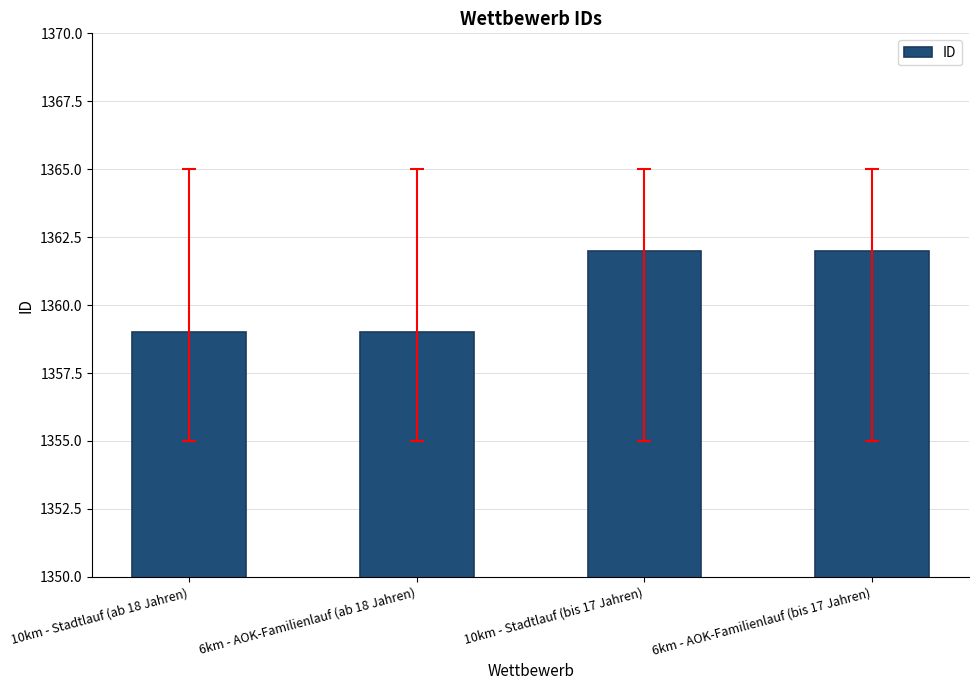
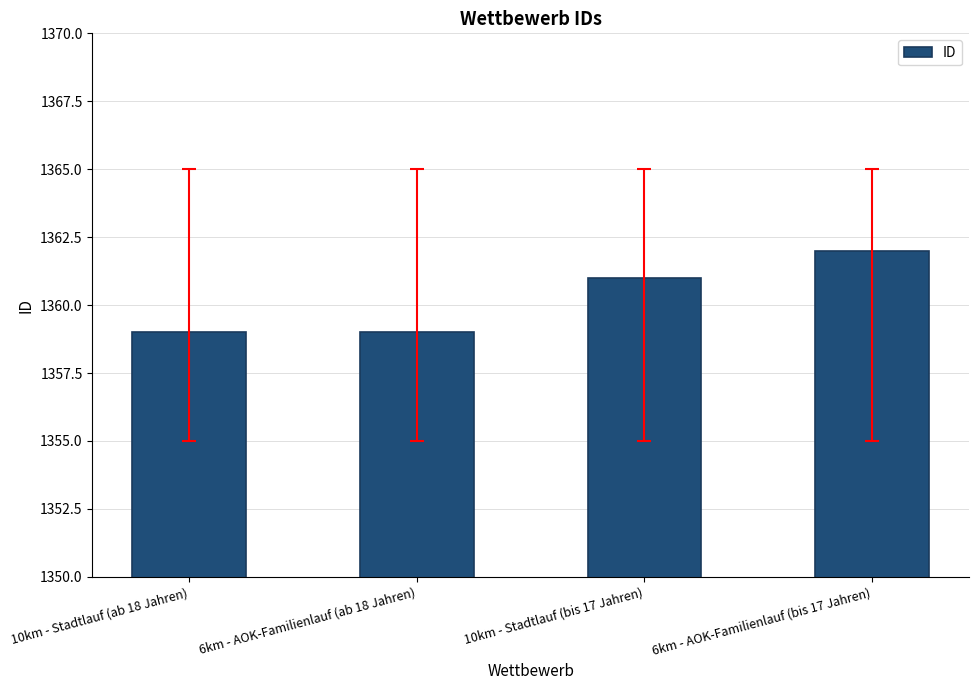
ID, 10km - Stadtlauf (bis 17 Jahren): 1362 -> 1361
